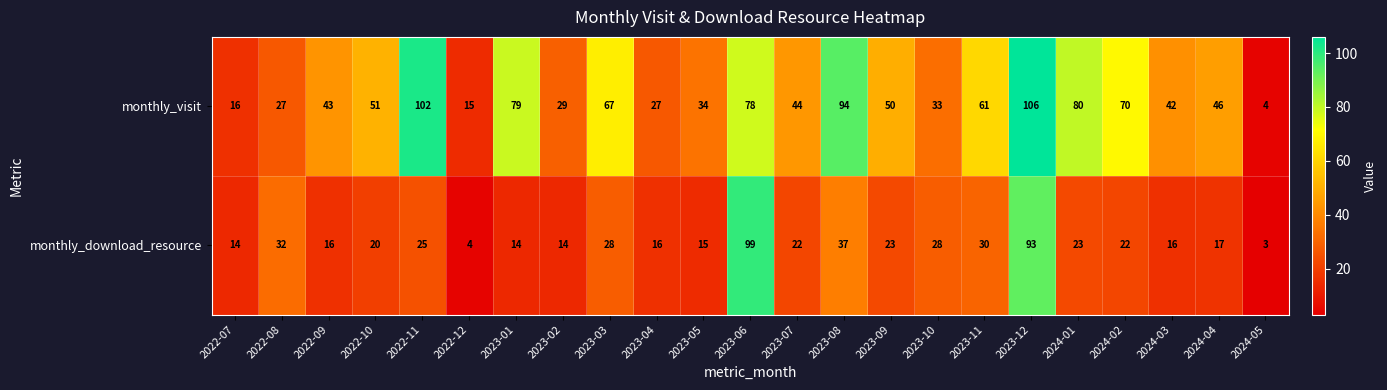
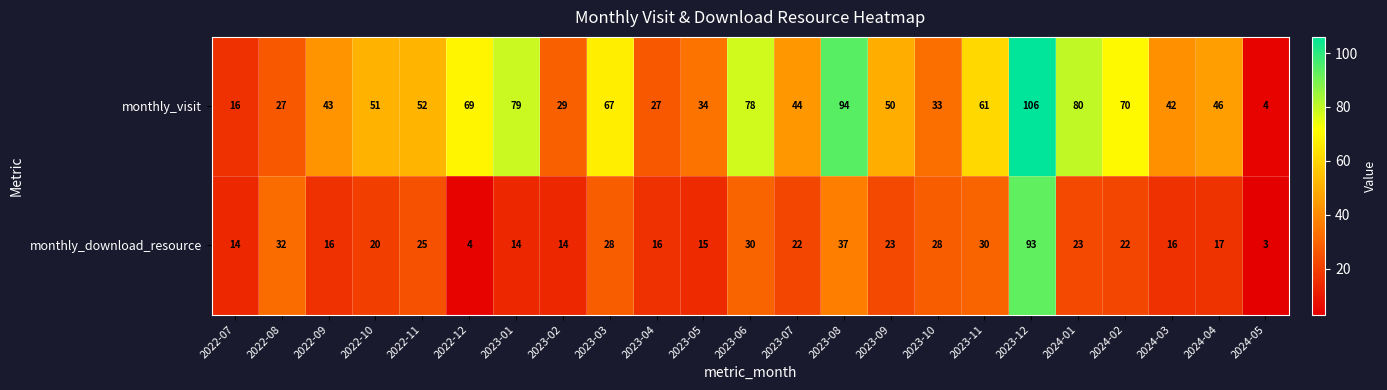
monthly_visit, 2022-11: 102 -> 52
monthly_visit, 2022-12: 15 -> 69
monthly_download_resource, 2023-06: 99 -> 30
